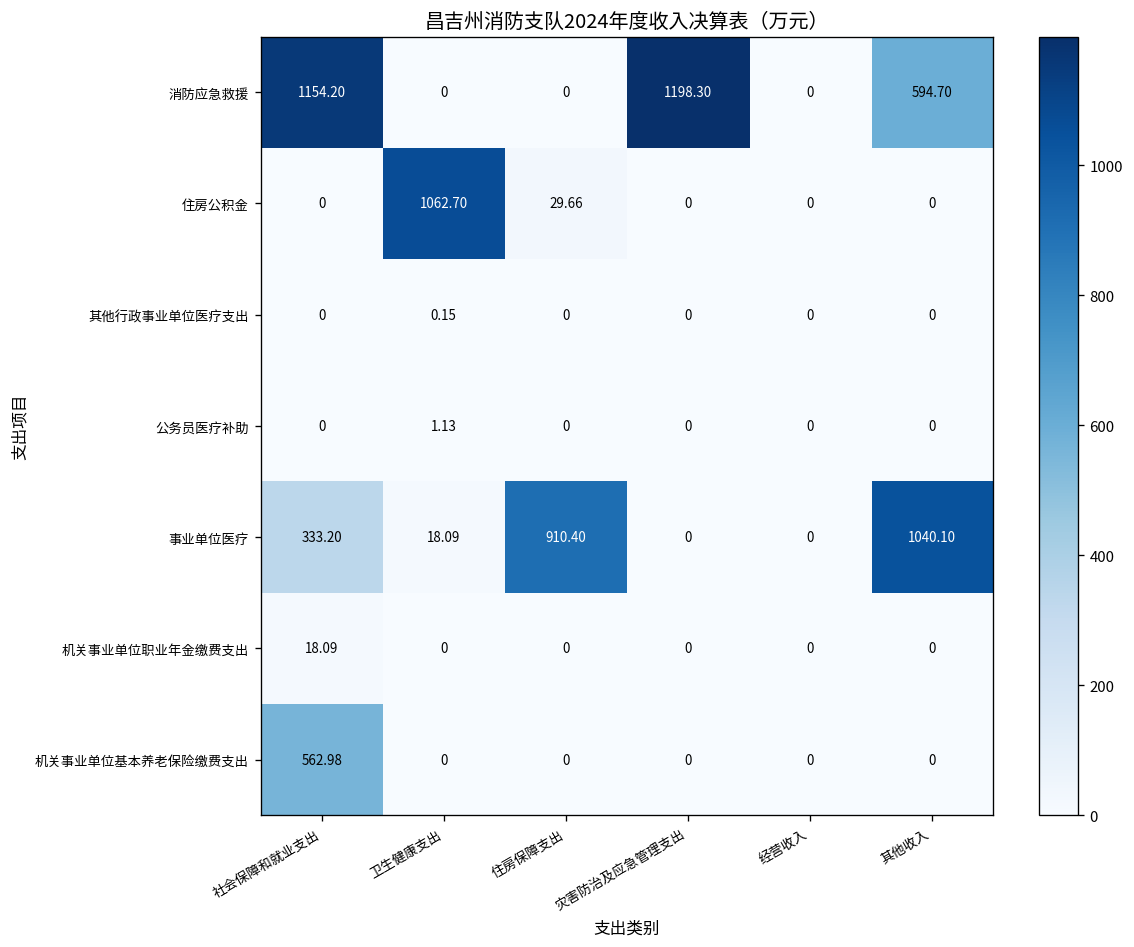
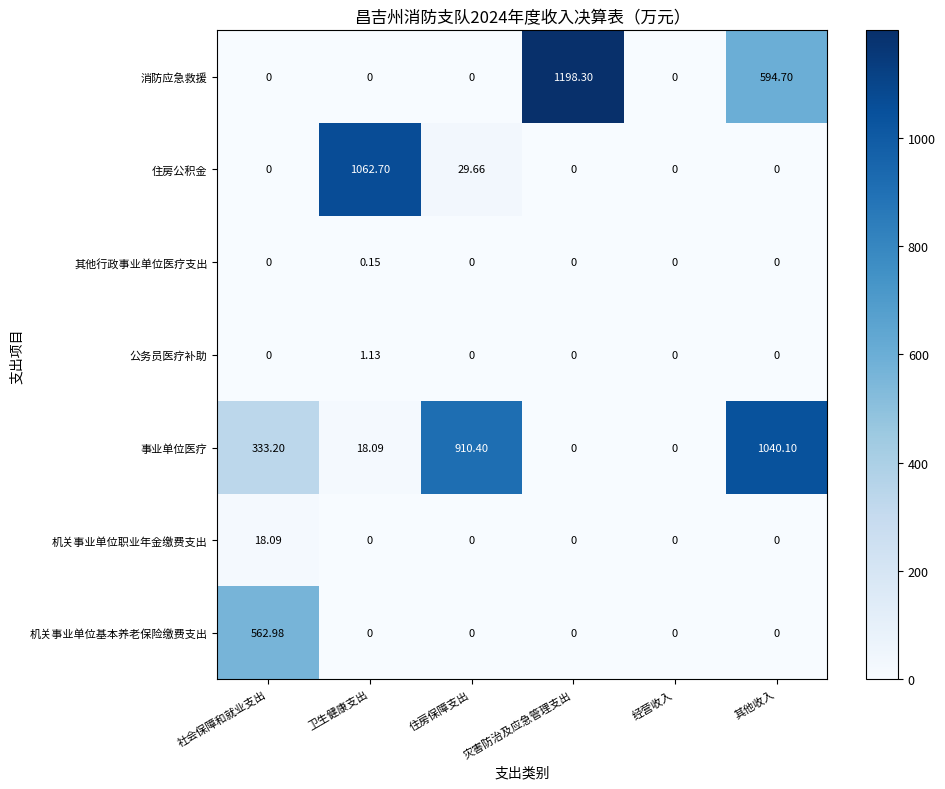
消防应急救援, 社会保障和就业支出: 1154.20 -> 0
